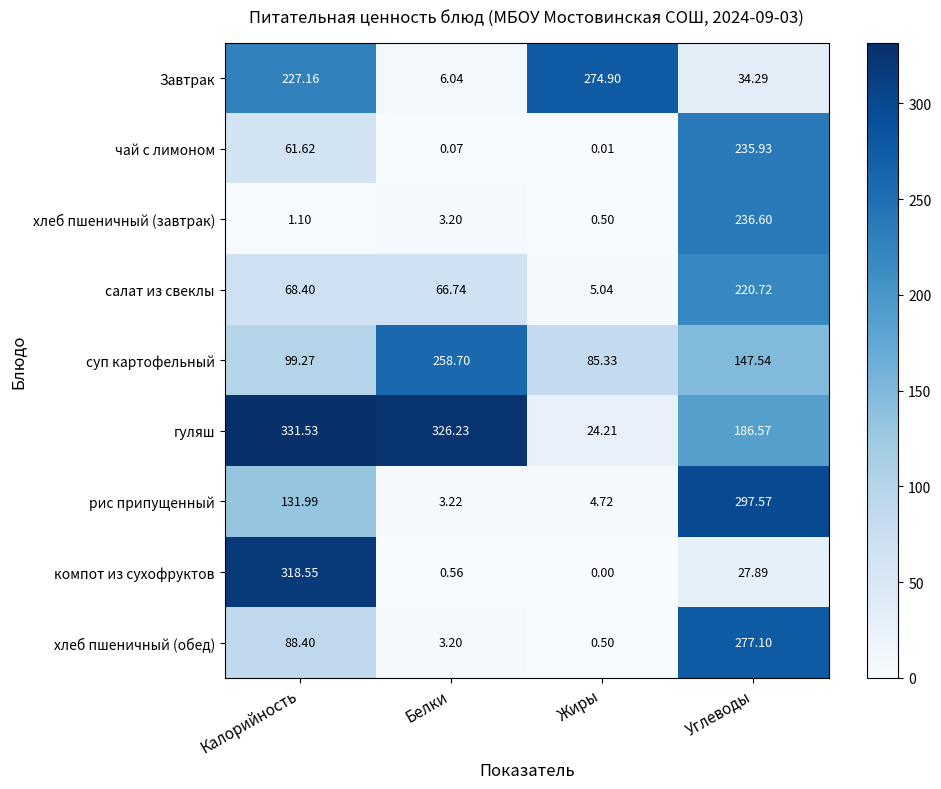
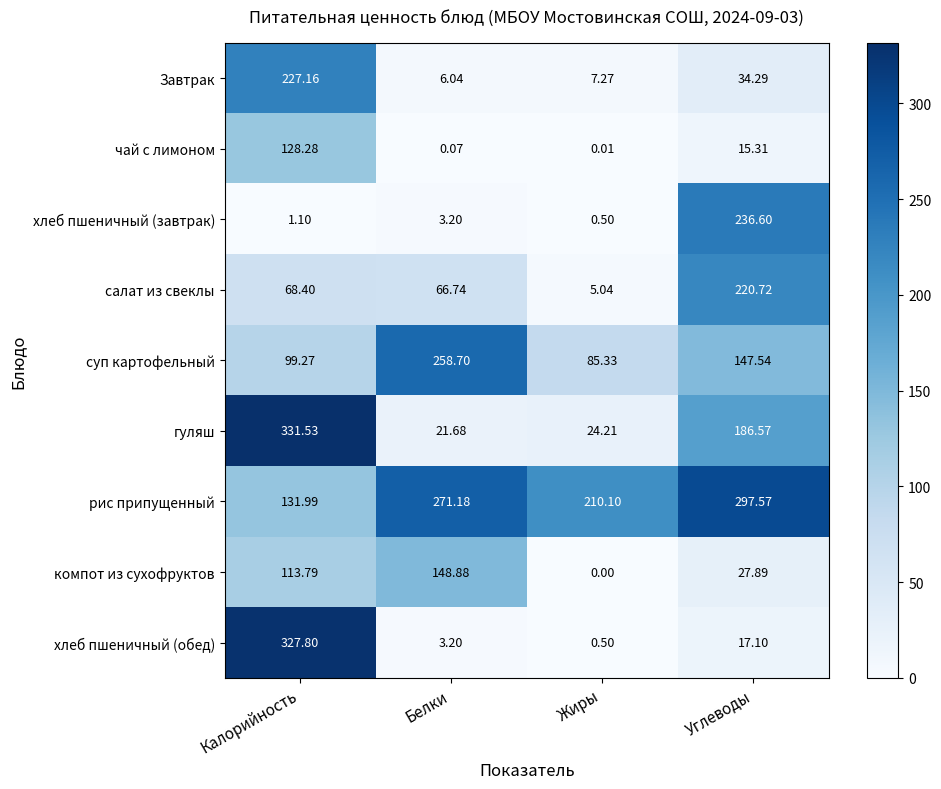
Завтрак, Жиры: 274.90 -> 7.27
чай с лимоном, Калорийность: 61.62 -> 128.28
чай с лимоном, Углеводы: 235.93 -> 15.31
гуляш, Белки: 326.23 -> 21.68
рис припущенный, Белки: 3.22 -> 271.18
рис припущенный, Жиры: 4.72 -> 210.10
компот из сухофруктов, Калорийность: 318.55 -> 113.79
компот из сухофруктов, Белки: 0.56 -> 148.88
хлеб пшеничный (обед), Калорийность: 88.40 -> 327.80
хлеб пшеничный (обед), Углеводы: 277.10 -> 17.10
